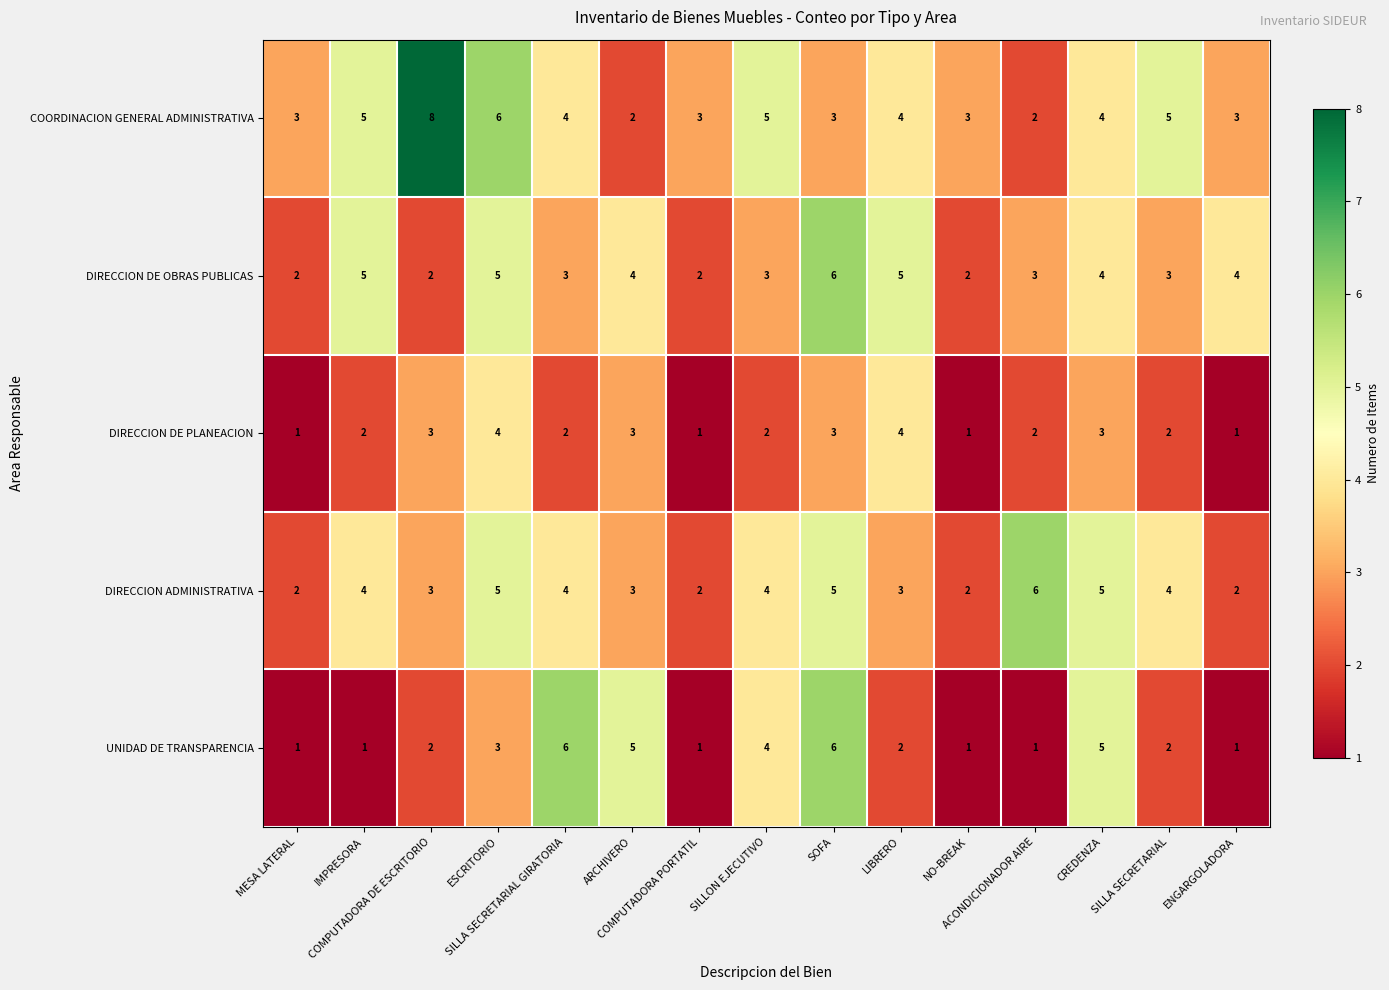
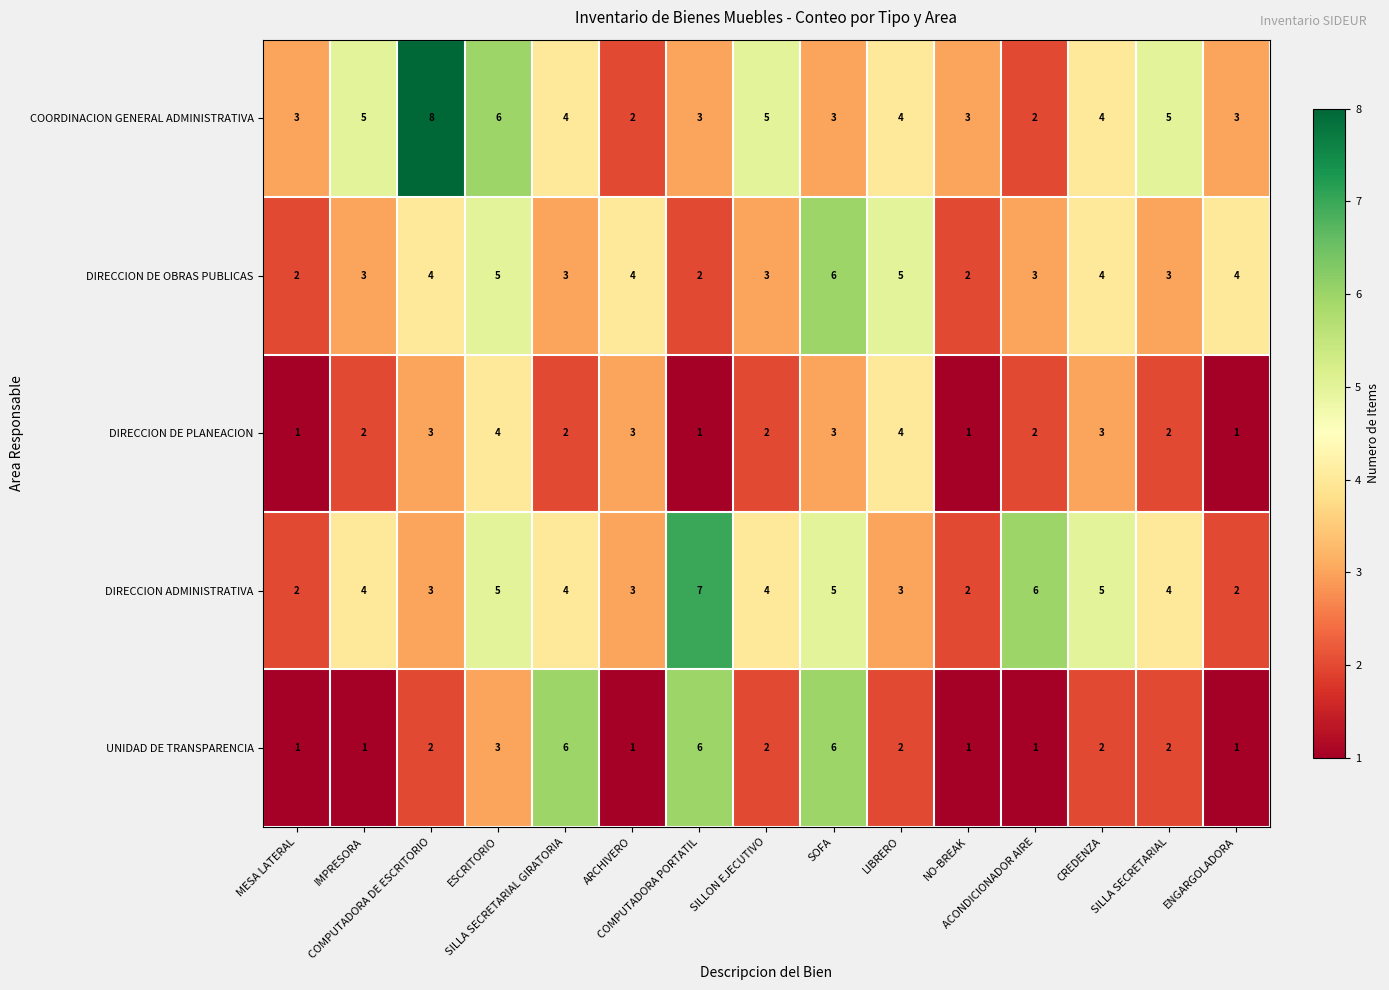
DIRECCION DE OBRAS PUBLICAS, IMPRESORA: 5 -> 3
DIRECCION DE OBRAS PUBLICAS, COMPUTADORA DE ESCRITORIO: 2 -> 4
DIRECCION ADMINISTRATIVA, COMPUTADORA PORTATIL: 2 -> 7
UNIDAD DE TRANSPARENCIA, ARCHIVERO: 5 -> 1
UNIDAD DE TRANSPARENCIA, COMPUTADORA PORTATIL: 1 -> 6
UNIDAD DE TRANSPARENCIA, SILLON EJECUTIVO: 4 -> 2
UNIDAD DE TRANSPARENCIA, CREDENZA: 5 -> 2
